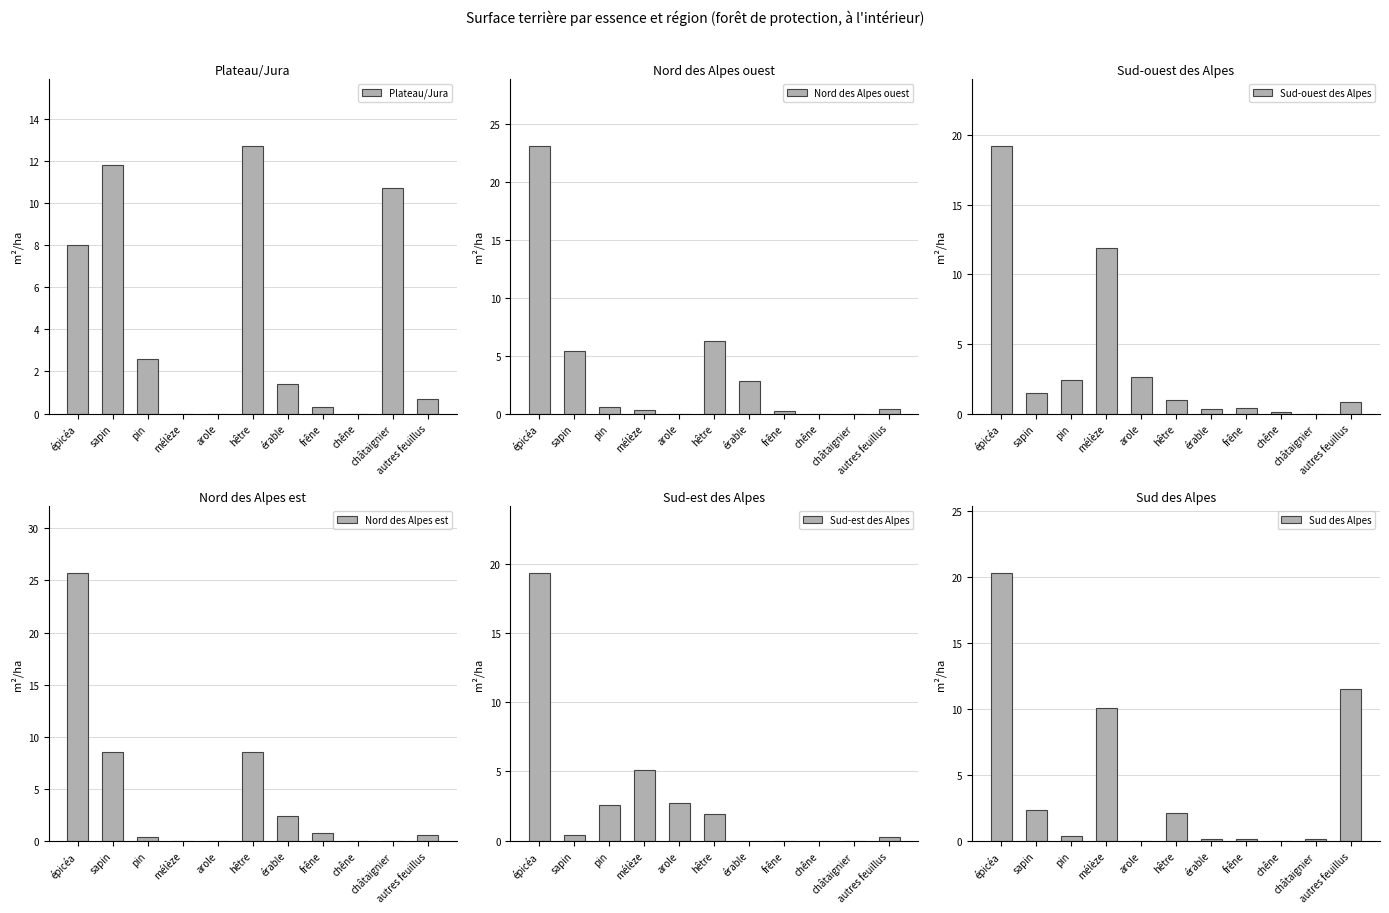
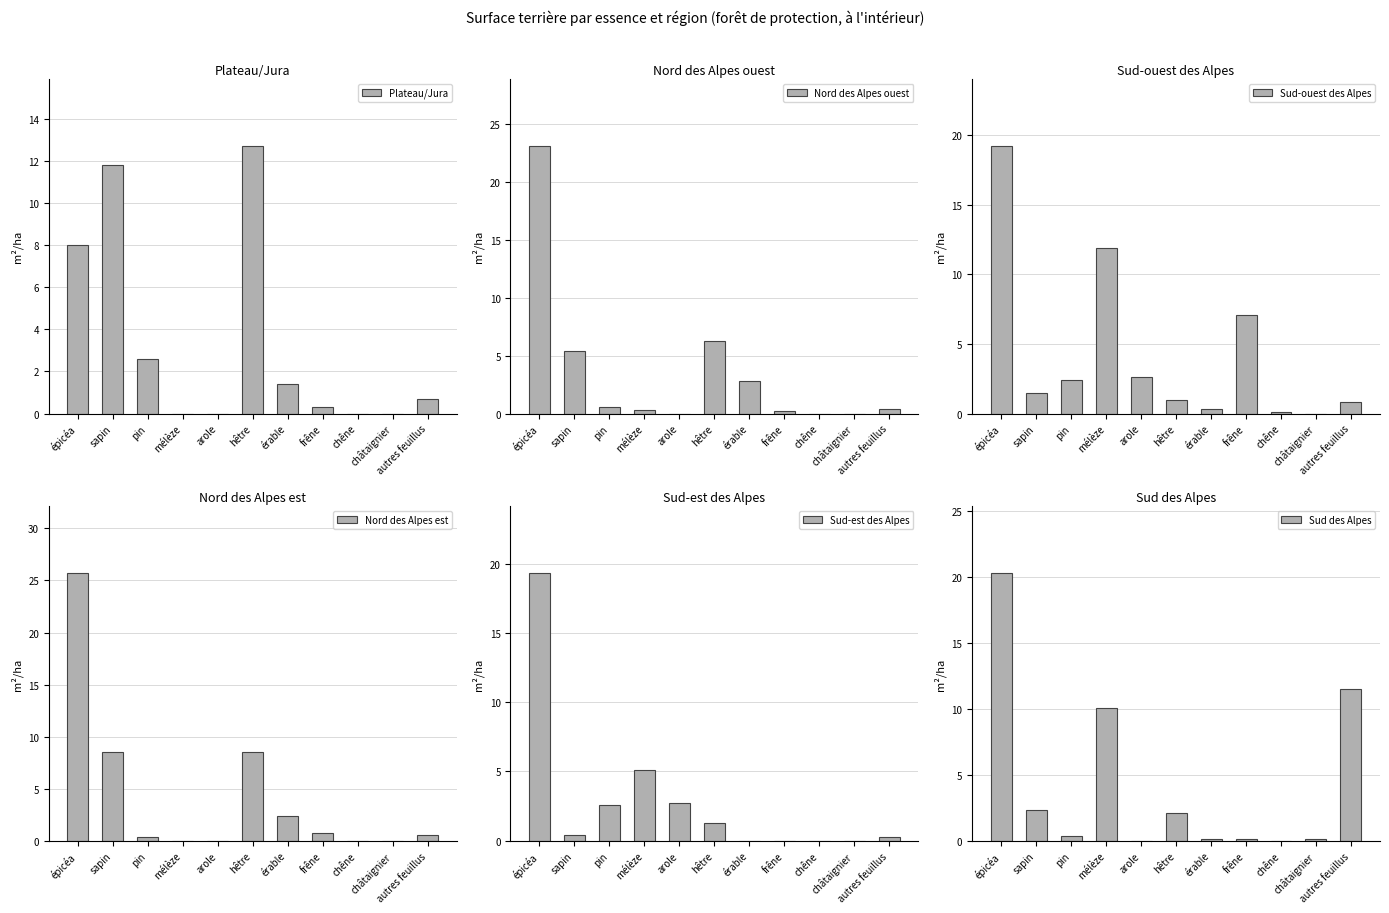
Plateau/Jura, châtaignier: 10.7 -> 0.0
Sud-ouest des Alpes, frêne: 0.4 -> 7.1
Sud-est des Alpes, hêtre: 1.9 -> 1.3
